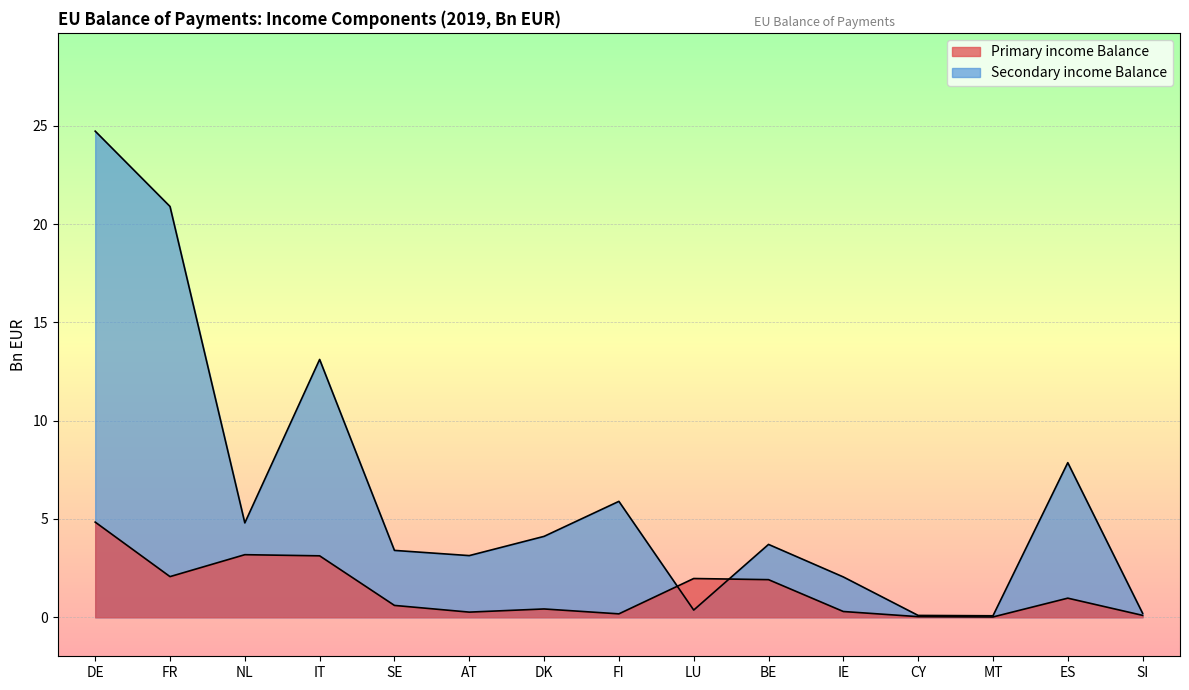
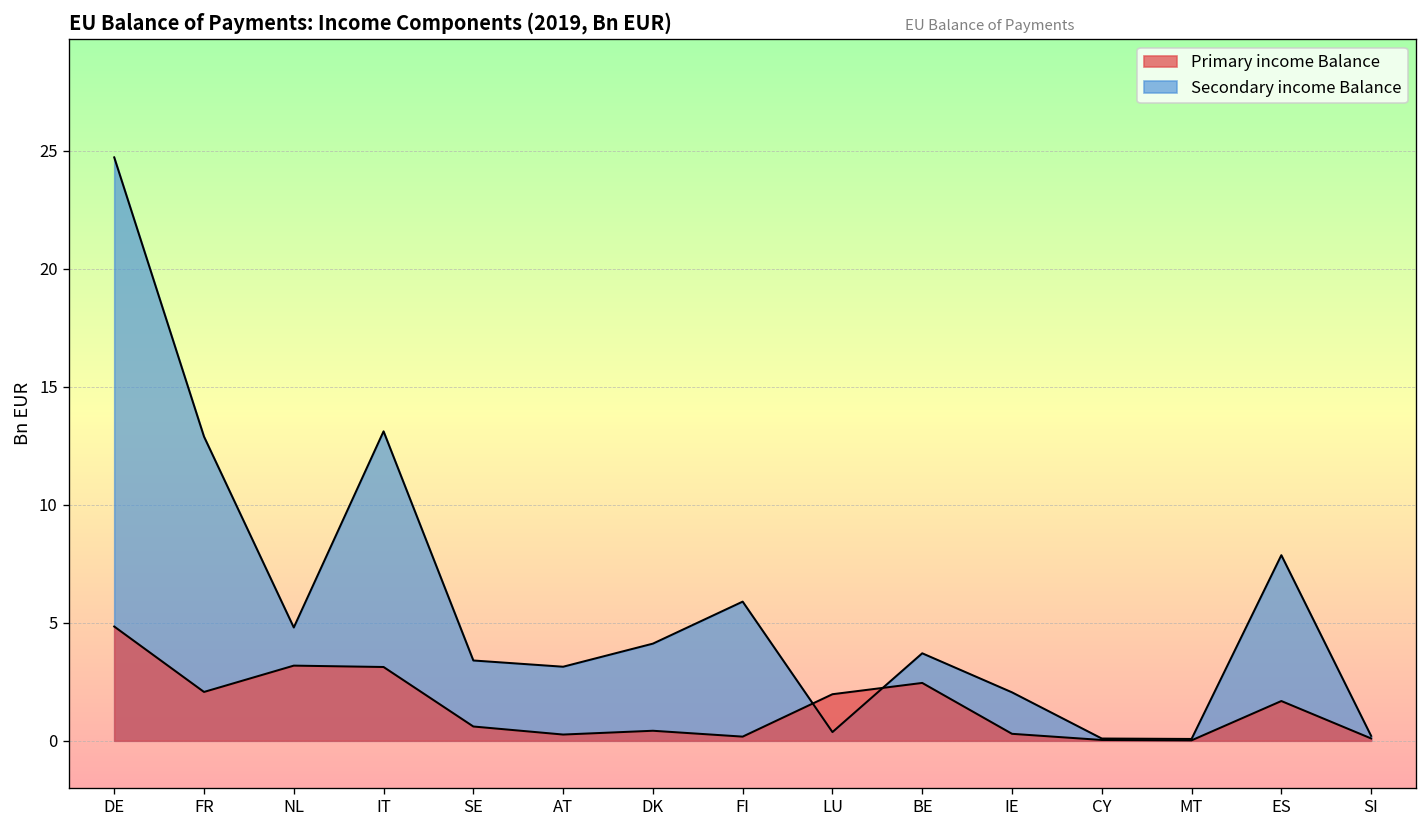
Secondary income Balance, FR: 20.9 -> 12.9
Primary income Balance, BE: 1.9 -> 2.5
Primary income Balance, ES: 1.0 -> 1.7
